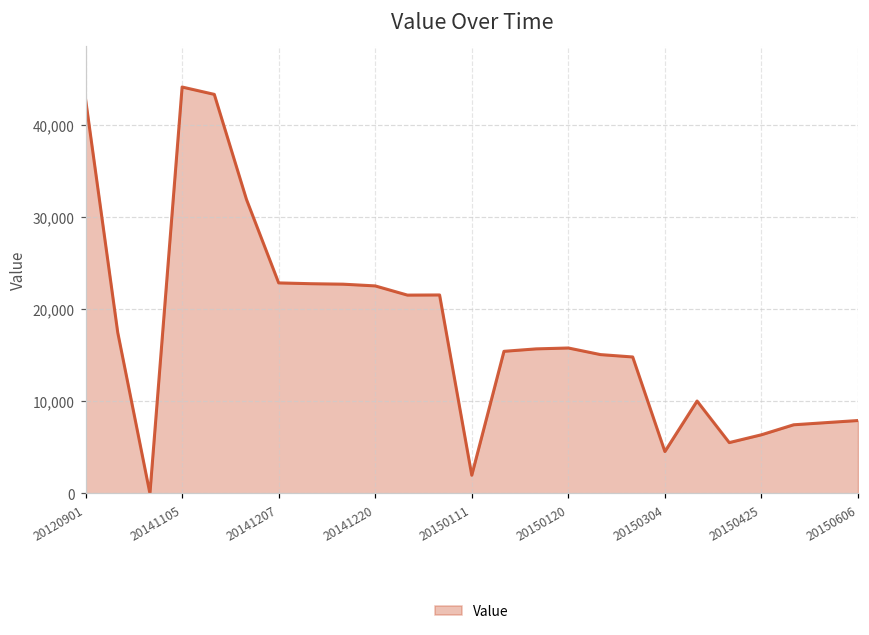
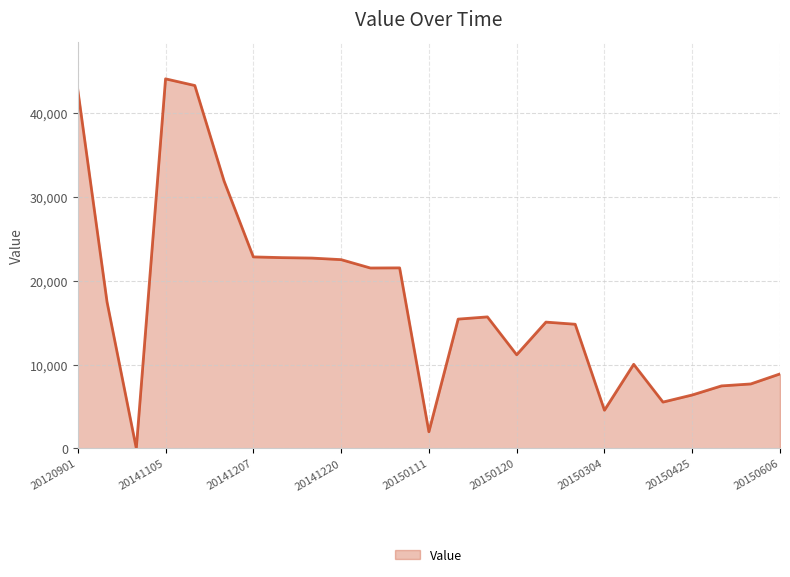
20150120: 16,000 -> 11,000
20150606: 8,000 -> 9,000
